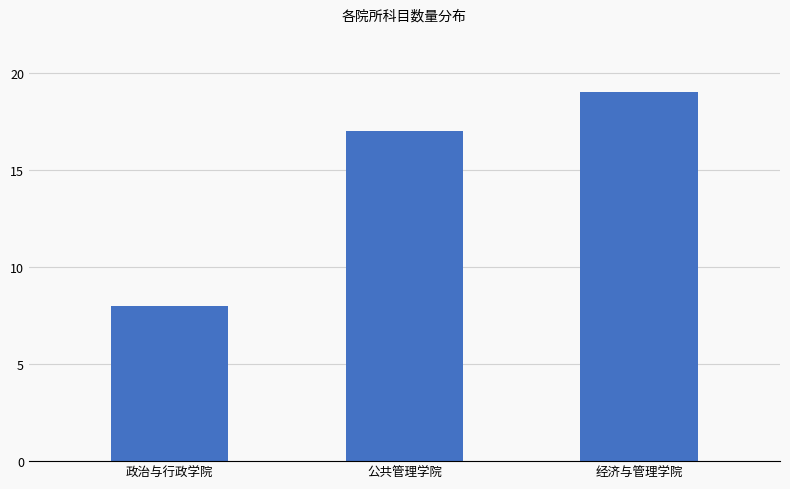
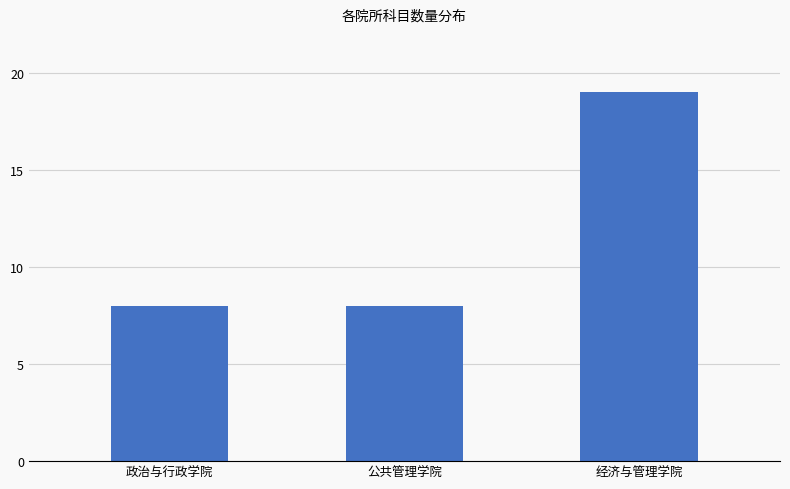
公共管理学院: 17 -> 8
